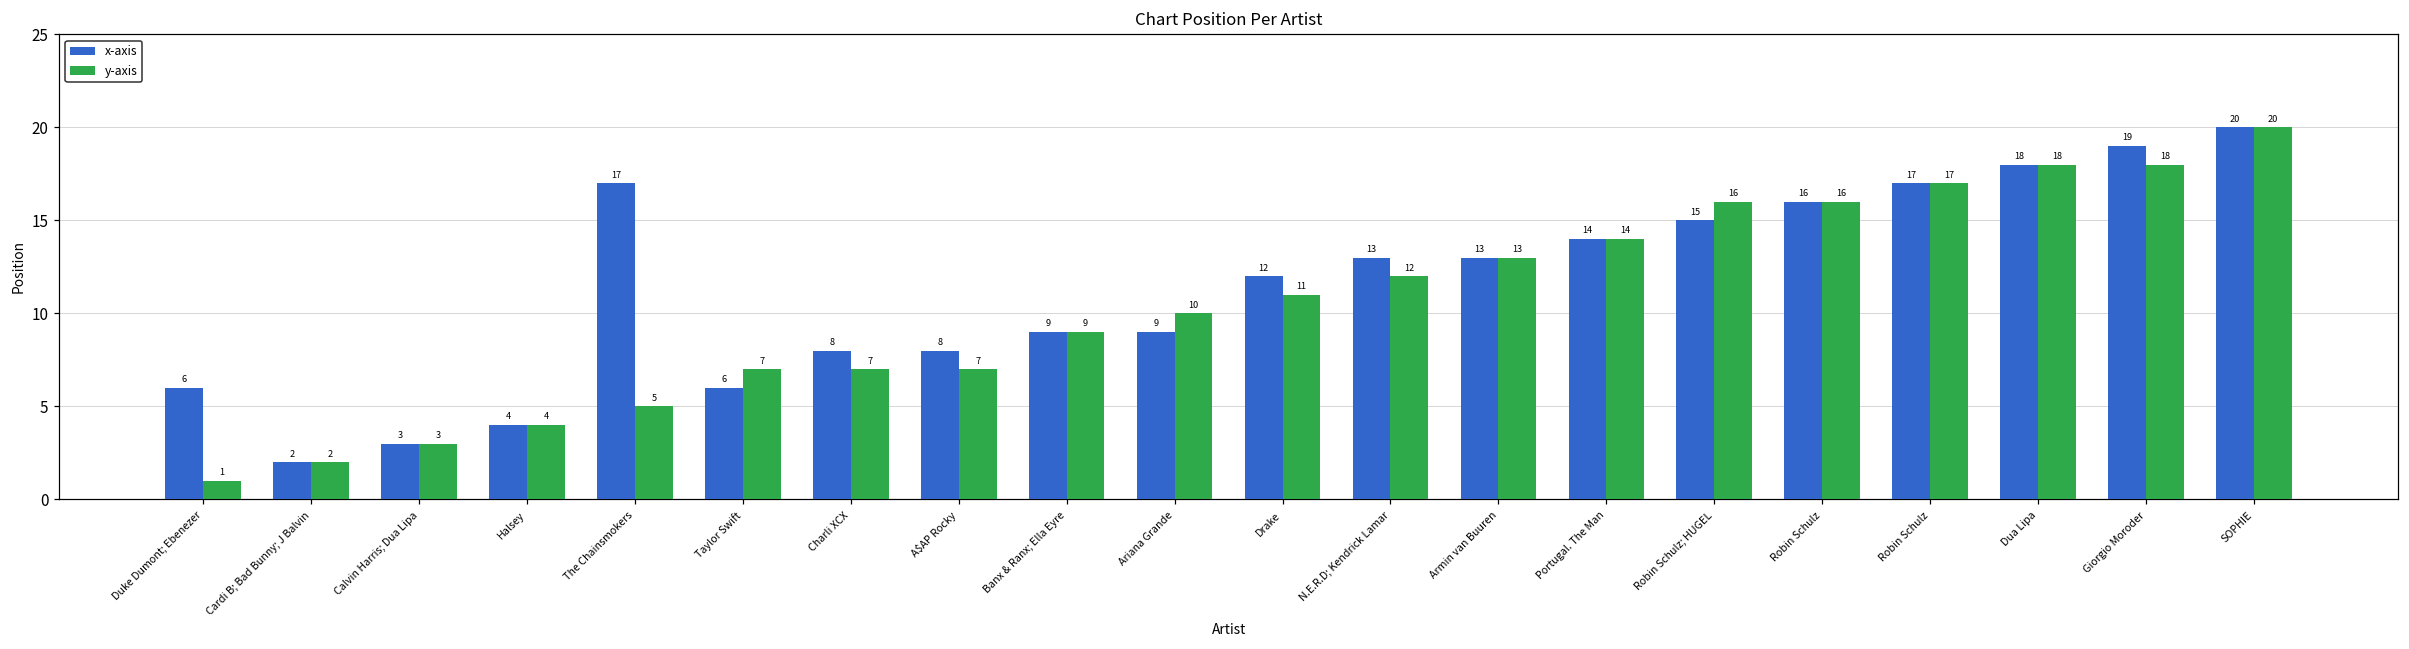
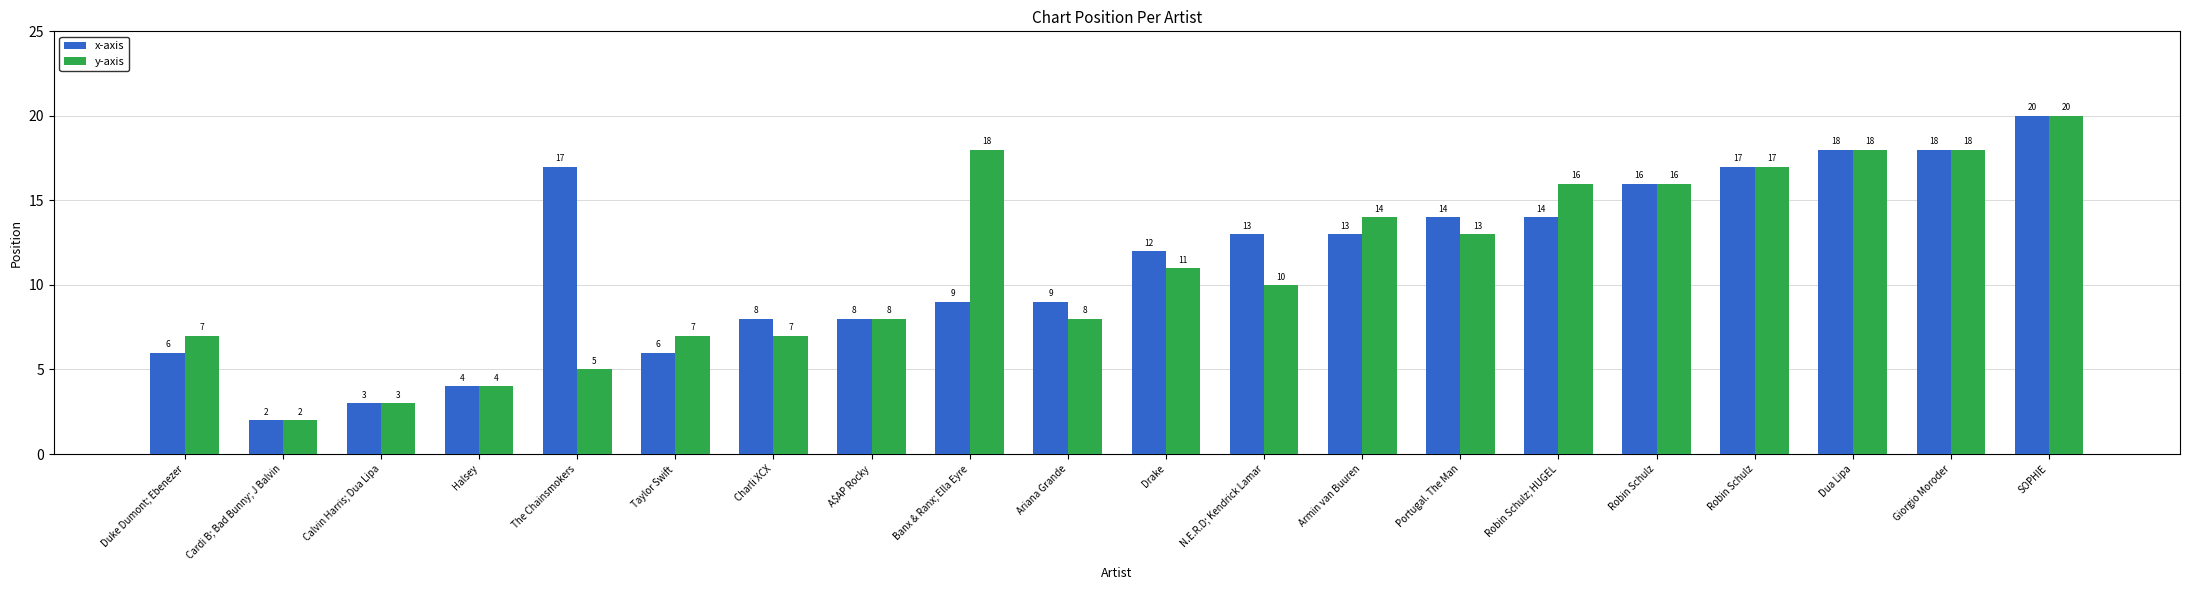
y-axis, Duke Dumont; Ebenezer: 1 -> 7
y-axis, A$AP Rocky: 7 -> 8
y-axis, Banx & Ranx; Ella Eyre: 9 -> 18
y-axis, Ariana Grande: 10 -> 8
y-axis, N.E.R.D; Kendrick Lamar: 12 -> 10
y-axis, Armin van Buuren: 13 -> 14
y-axis, Portugal. The Man: 14 -> 13
x-axis, Robin Schulz; HUGEL: 15 -> 14
x-axis, Giorgio Moroder: 19 -> 18
